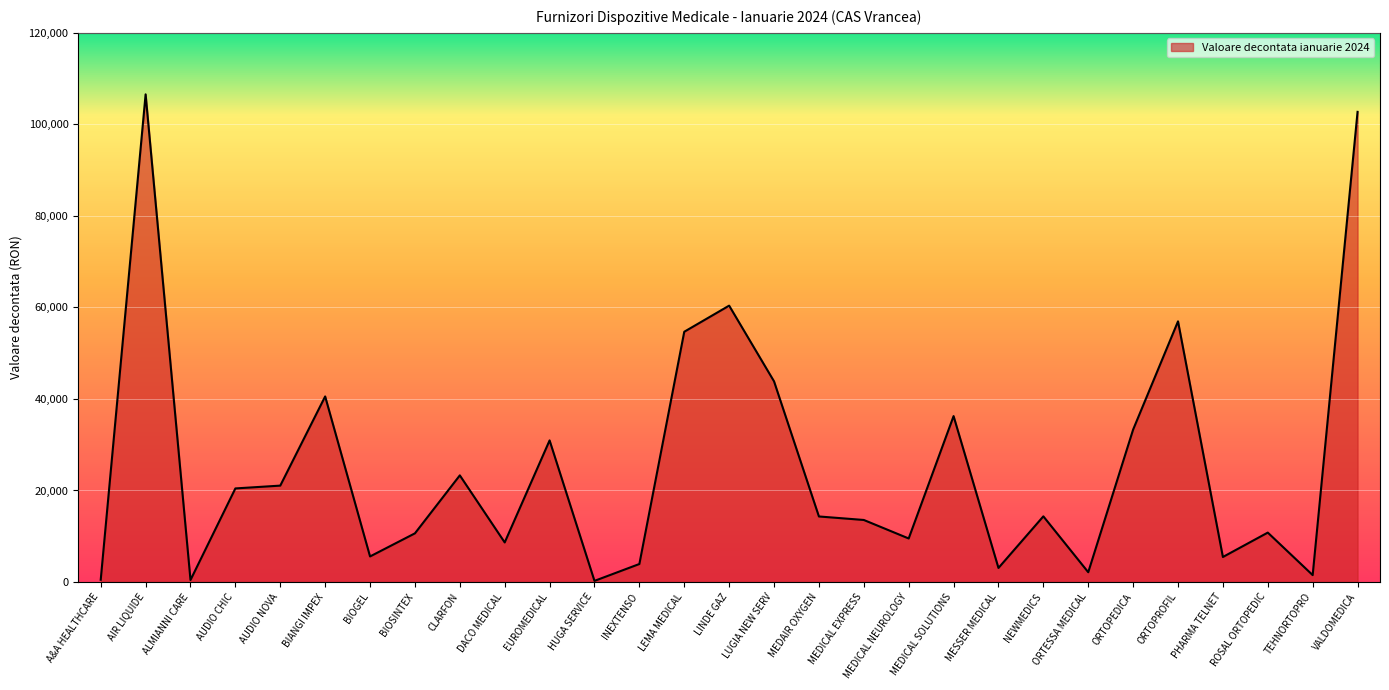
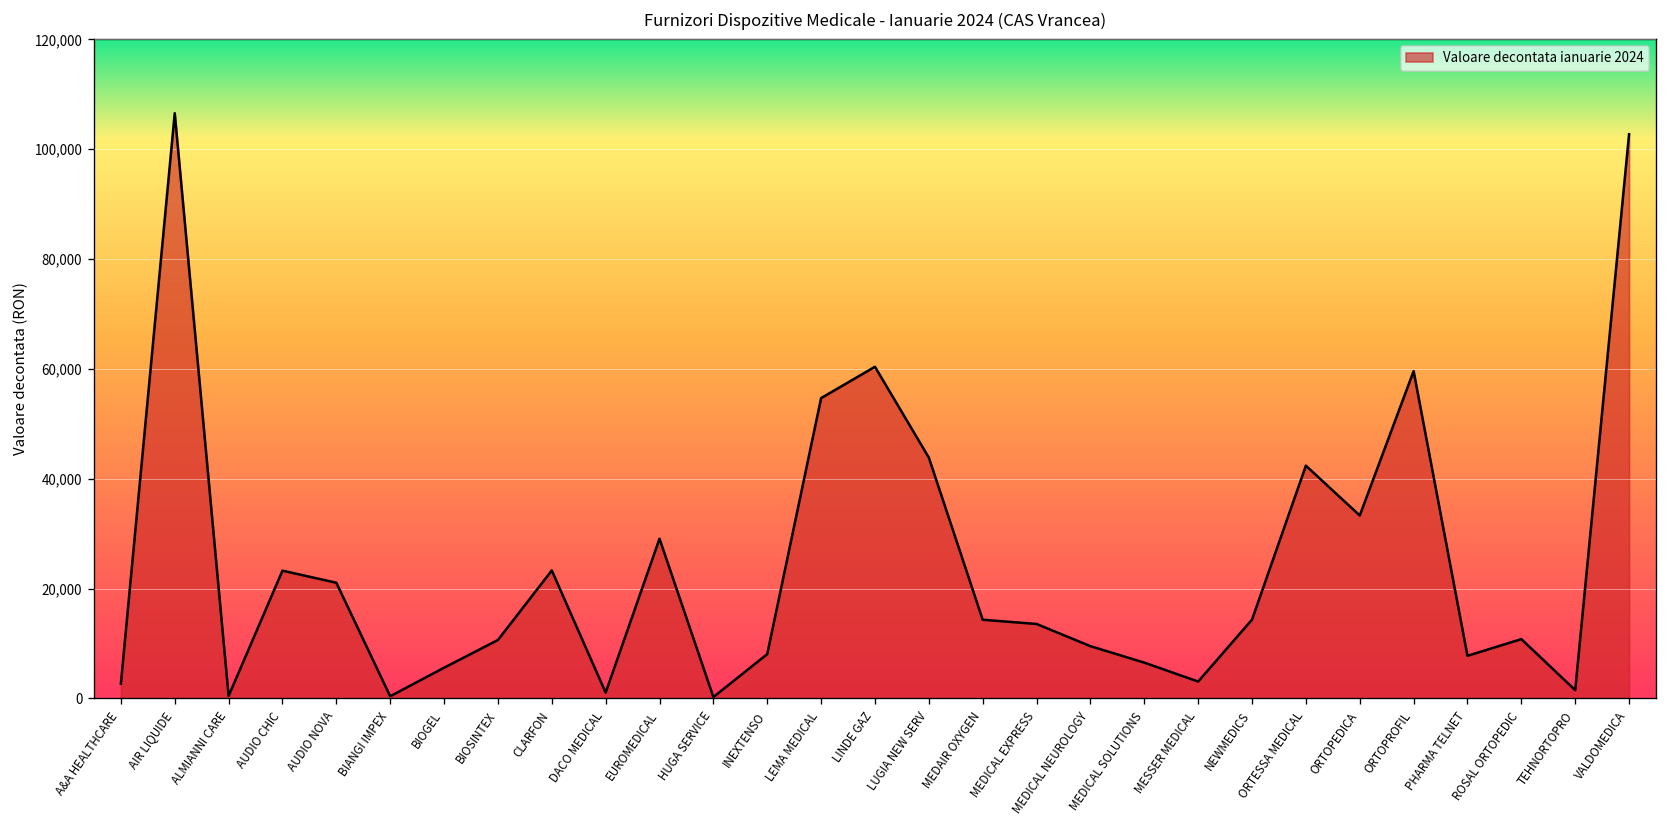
A&A HEALTHCARE: 0 -> 3,000
AUDIO CHIC: 20,000 -> 23,000
BIANGI IMPEX: 41,000 -> 0
DACO MEDICAL: 9,000 -> 1,000
EUROMEDICAL: 31,000 -> 29,000
INEXTENSO: 4,000 -> 8,000
MEDICAL SOLUTIONS: 36,000 -> 7,000
ORTESSA MEDICAL: 2,000 -> 42,000
ORTOPROFIL: 57,000 -> 60,000
PHARMA TELNET: 5,000 -> 8,000
